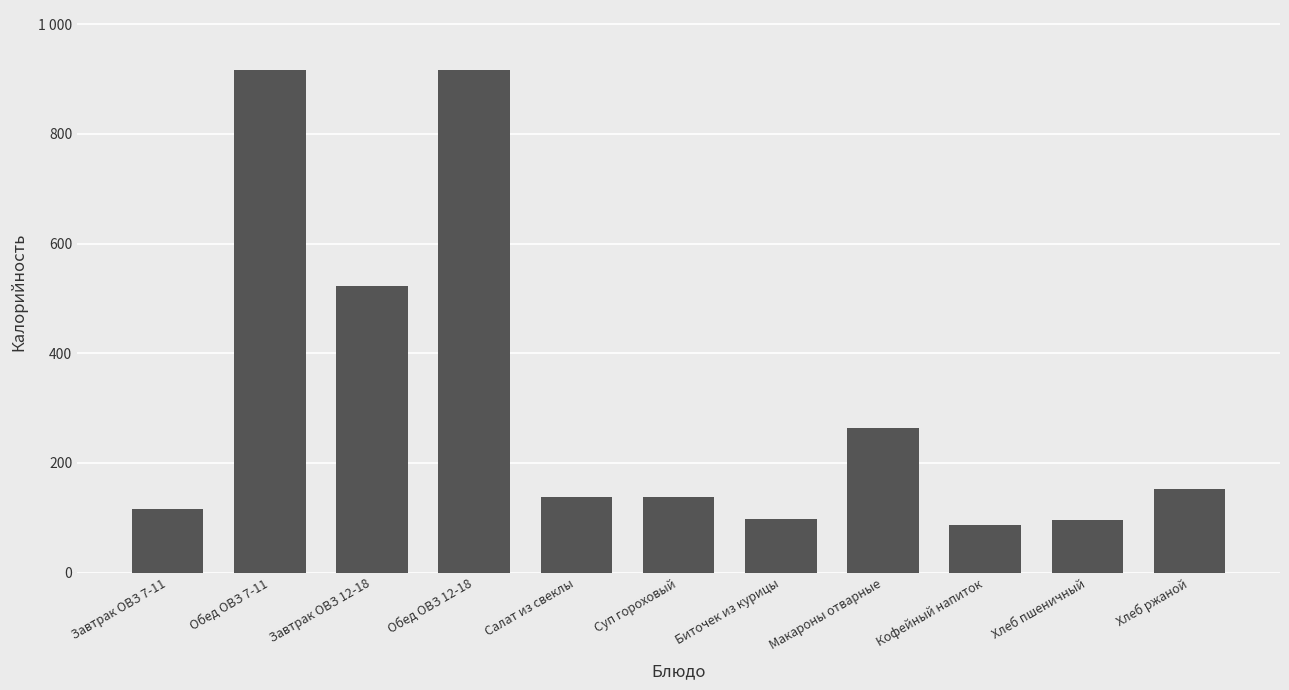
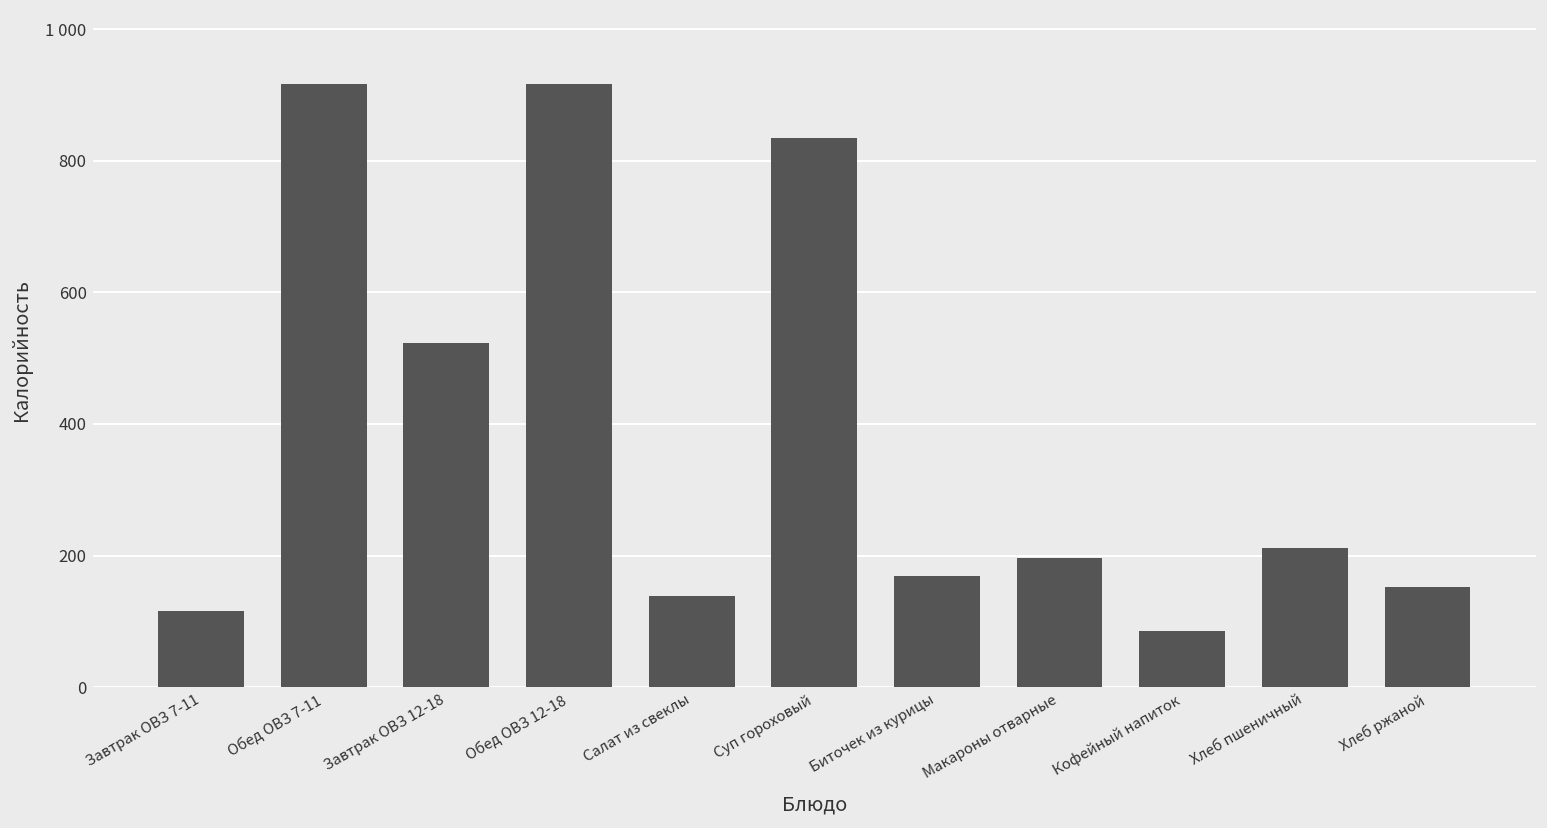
Суп гороховый: 140 -> 830
Биточек из курицы: 100 -> 170
Макароны отварные: 260 -> 200
Хлеб пшеничный: 100 -> 210
